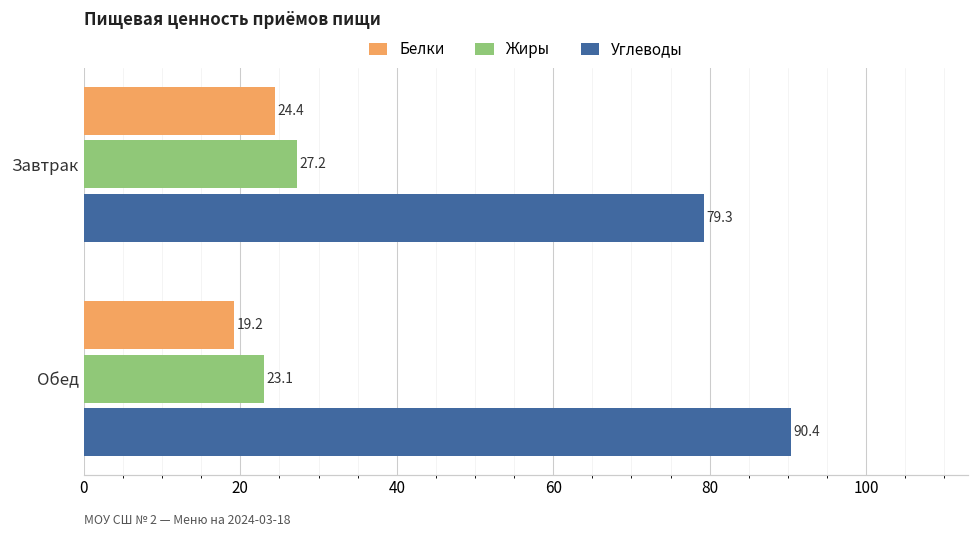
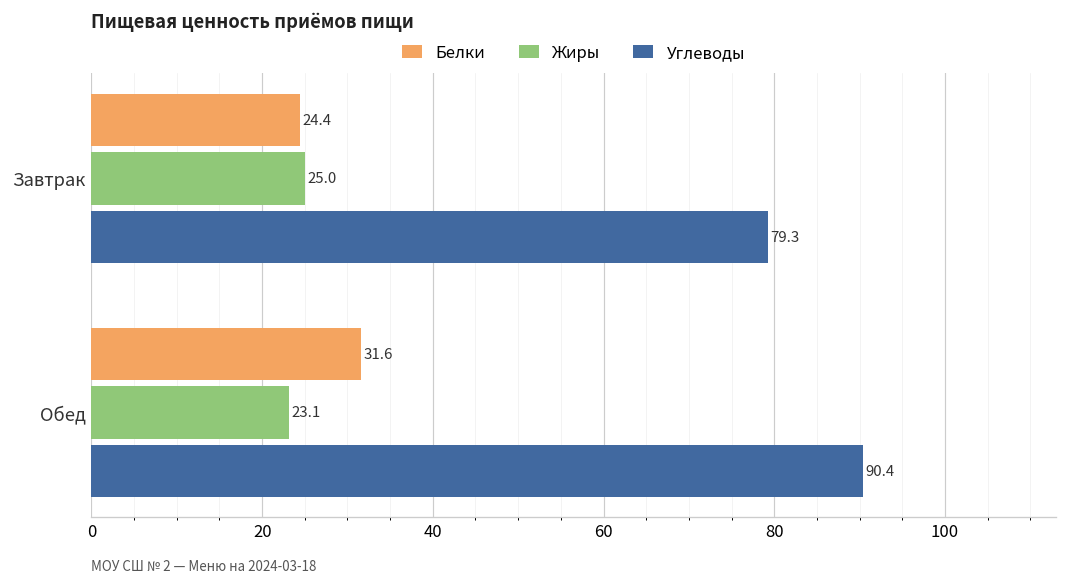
Жиры, Завтрак: 27.2 -> 25.0
Белки, Обед: 19.2 -> 31.6
